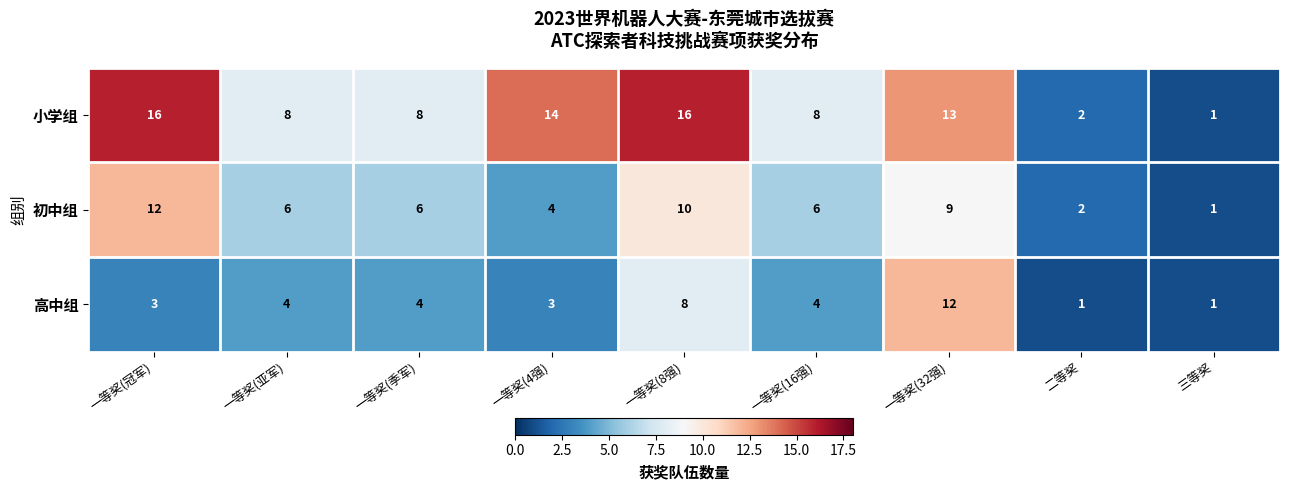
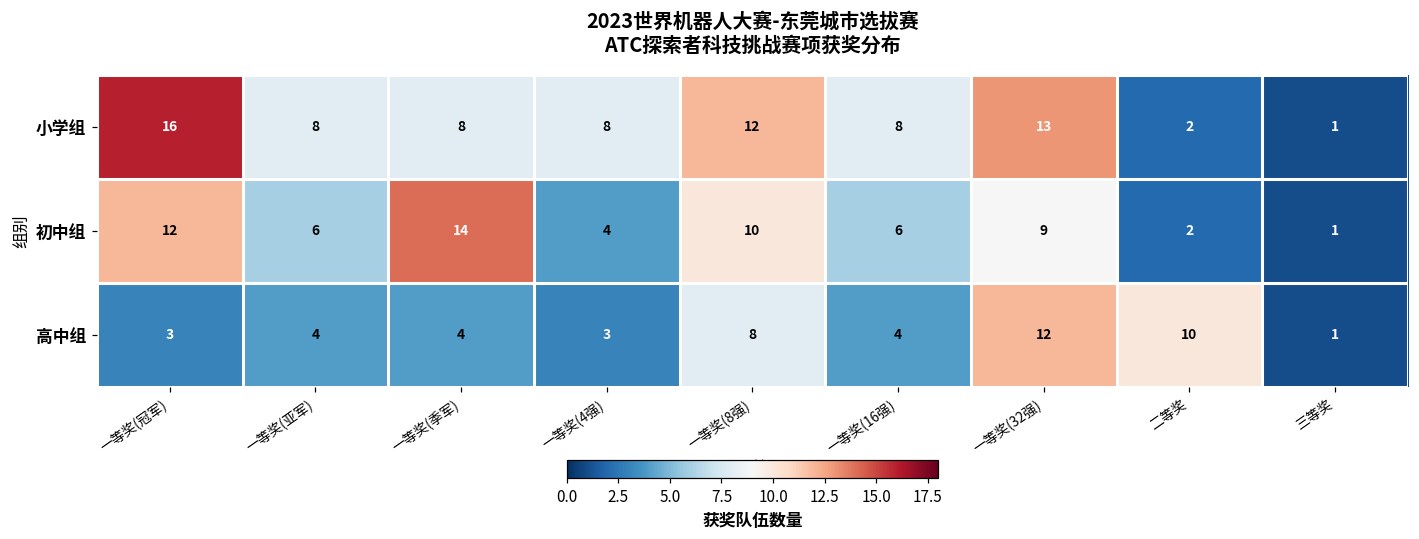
小学组, 一等奖(4强): 14 -> 8
小学组, 一等奖(8强): 16 -> 12
初中组, 一等奖(季军): 6 -> 14
高中组, 二等奖: 1 -> 10
